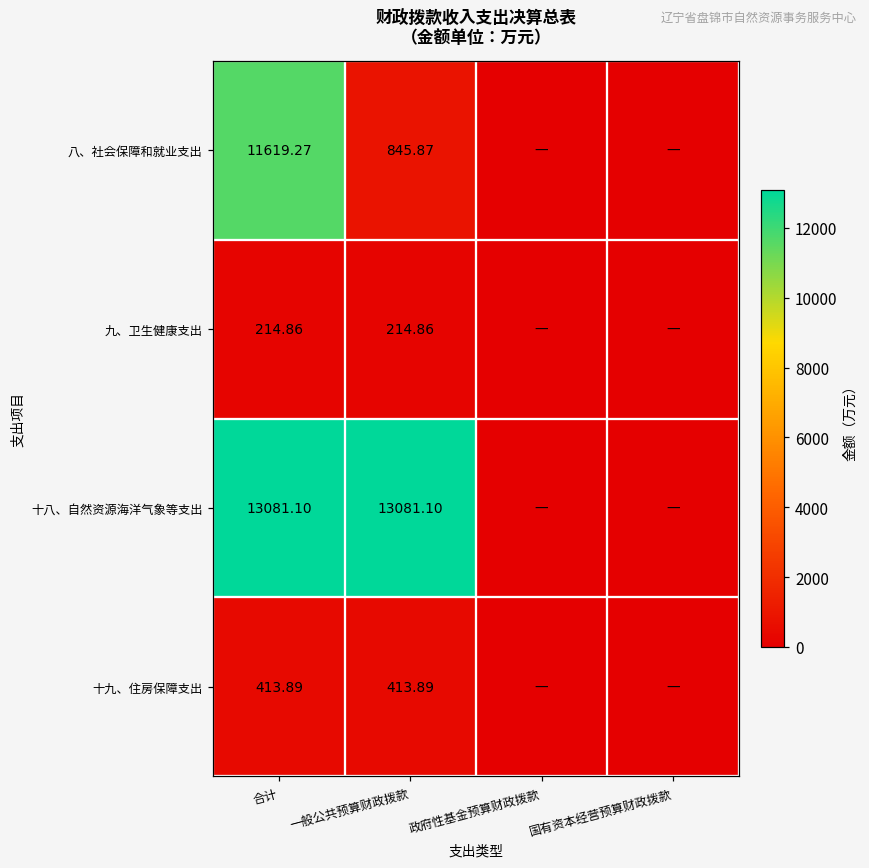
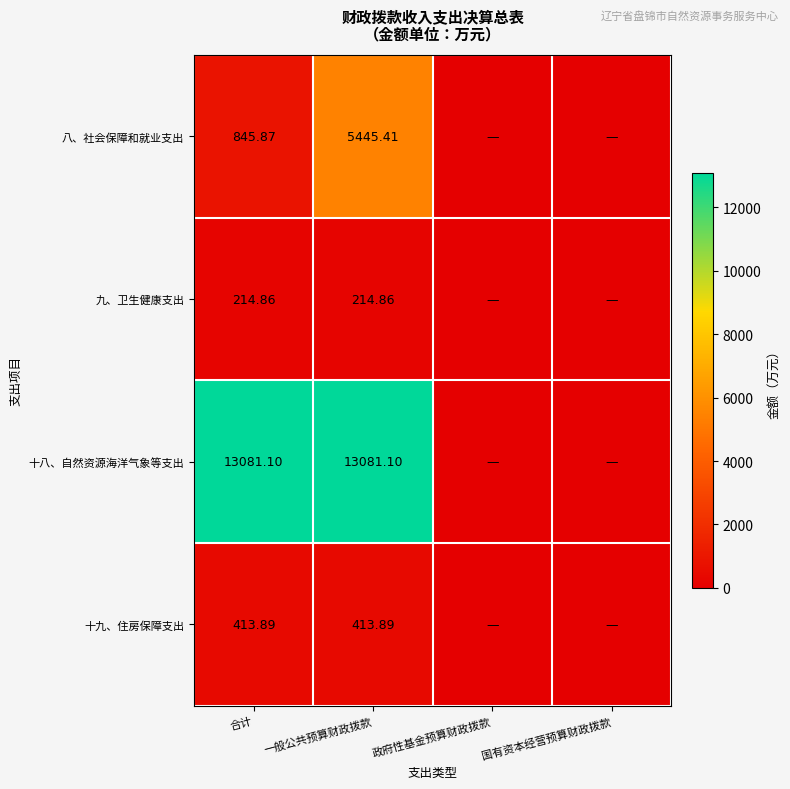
八、社会保障和就业支出, 合计: 11619.27 -> 845.87
八、社会保障和就业支出, 一般公共预算财政拨款: 845.87 -> 5445.41
